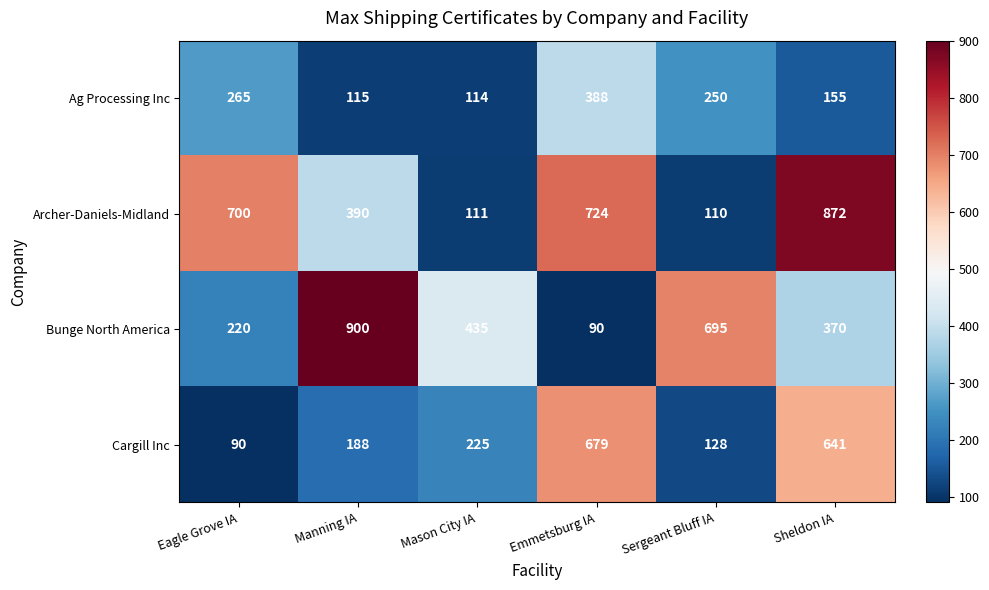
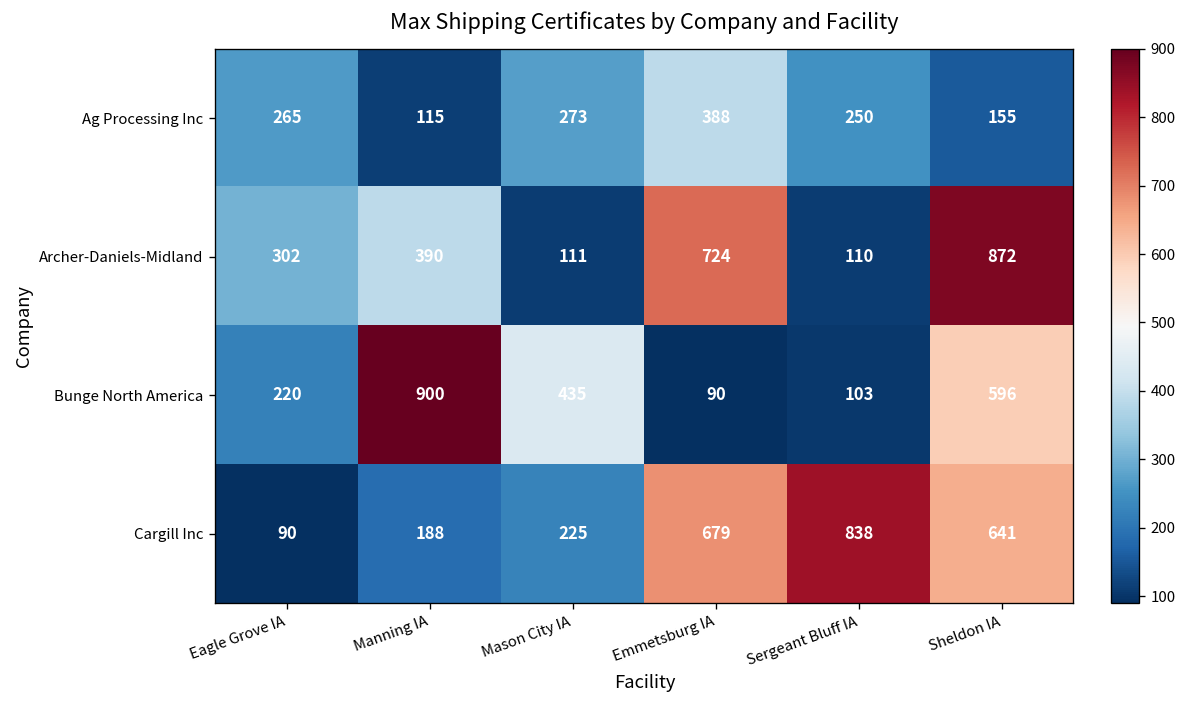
Ag Processing Inc, Mason City IA: 114 -> 273
Archer-Daniels-Midland, Eagle Grove IA: 700 -> 302
Bunge North America, Sergeant Bluff IA: 695 -> 103
Bunge North America, Sheldon IA: 370 -> 596
Cargill Inc, Sergeant Bluff IA: 128 -> 838
